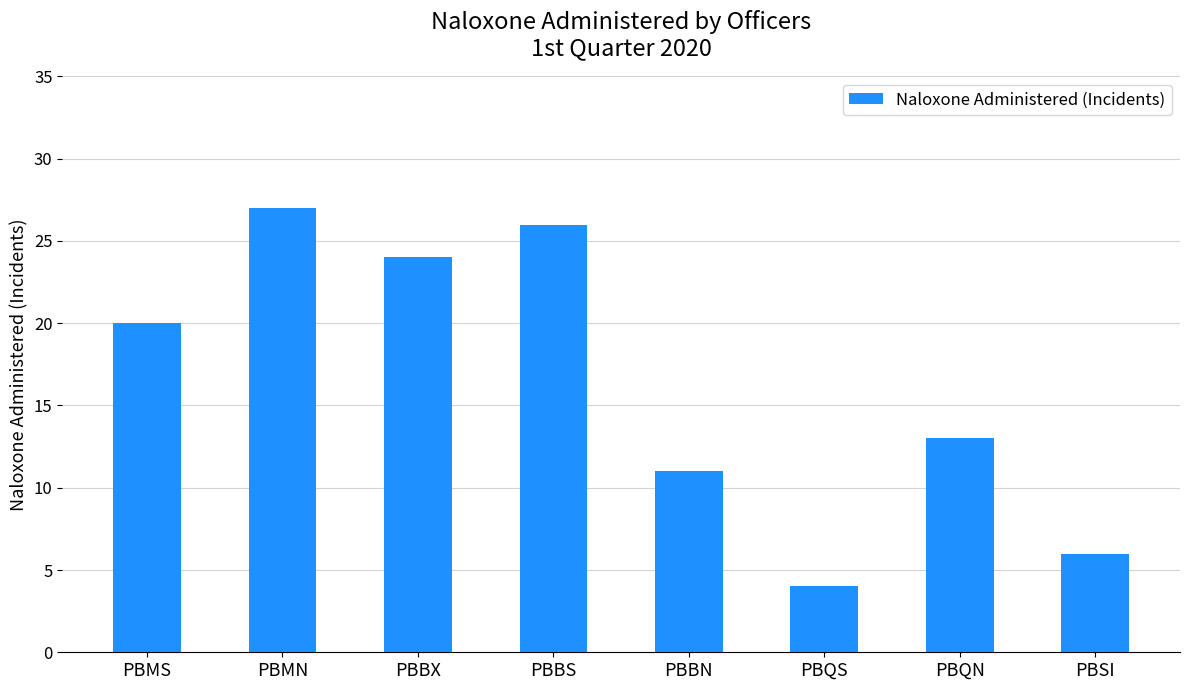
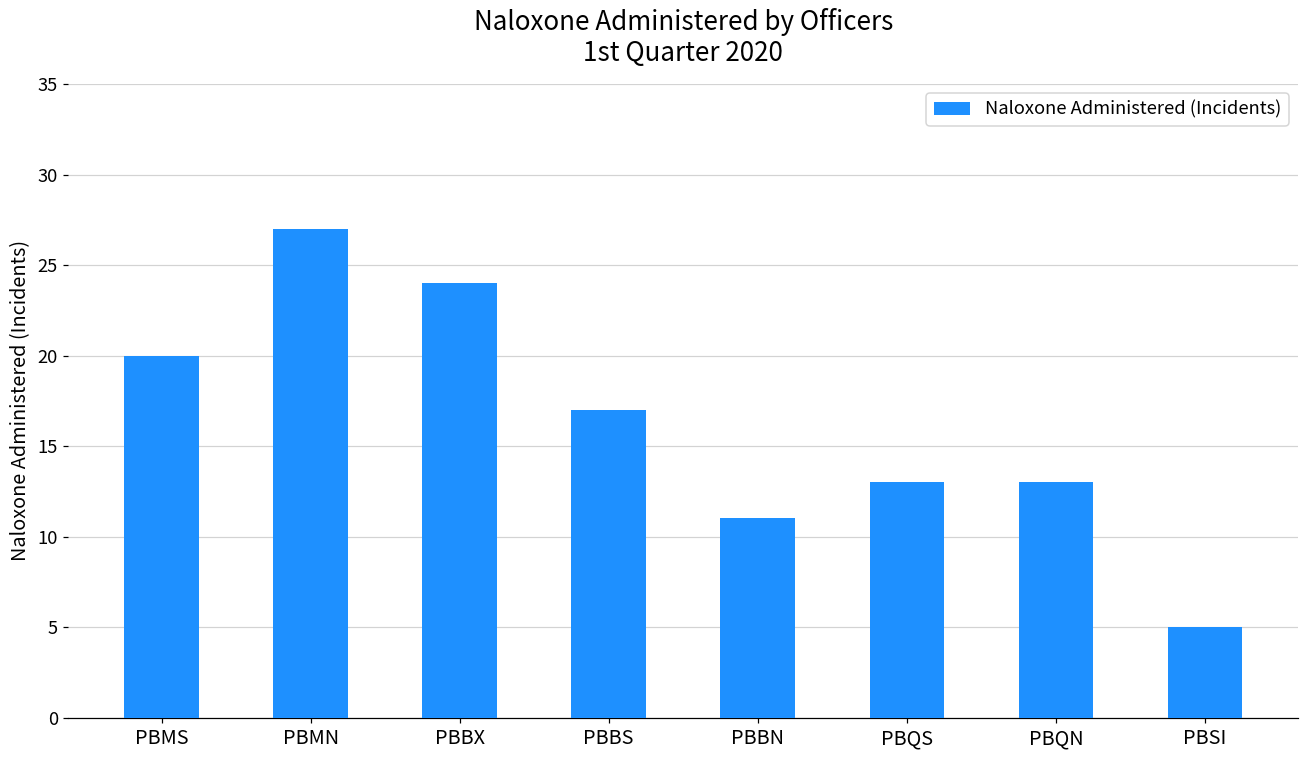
PBBS: 26 -> 17
PBQS: 4 -> 13
PBSI: 6 -> 5
